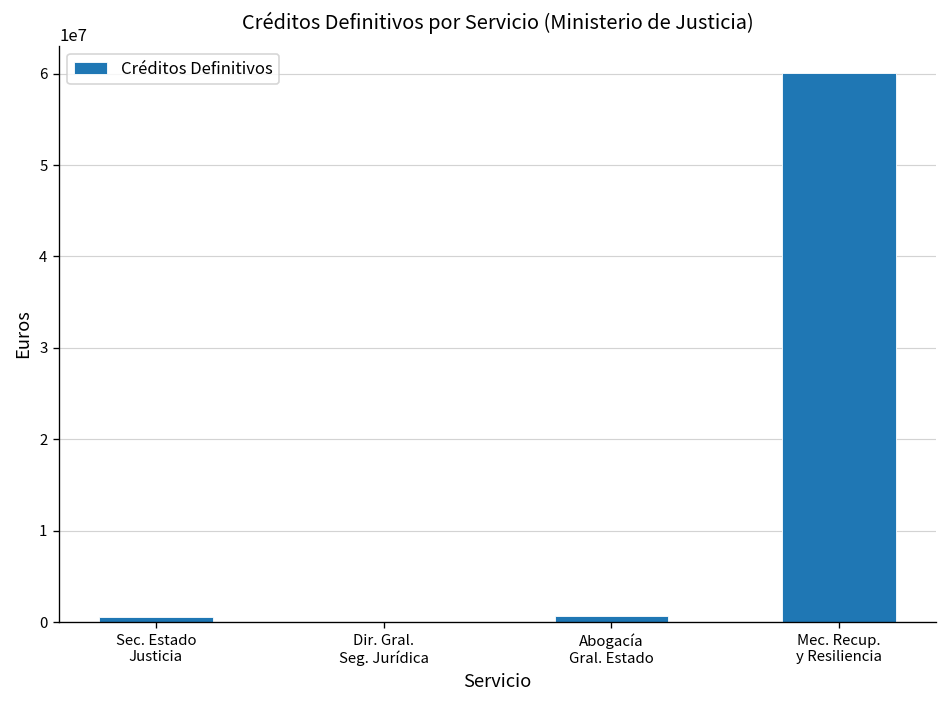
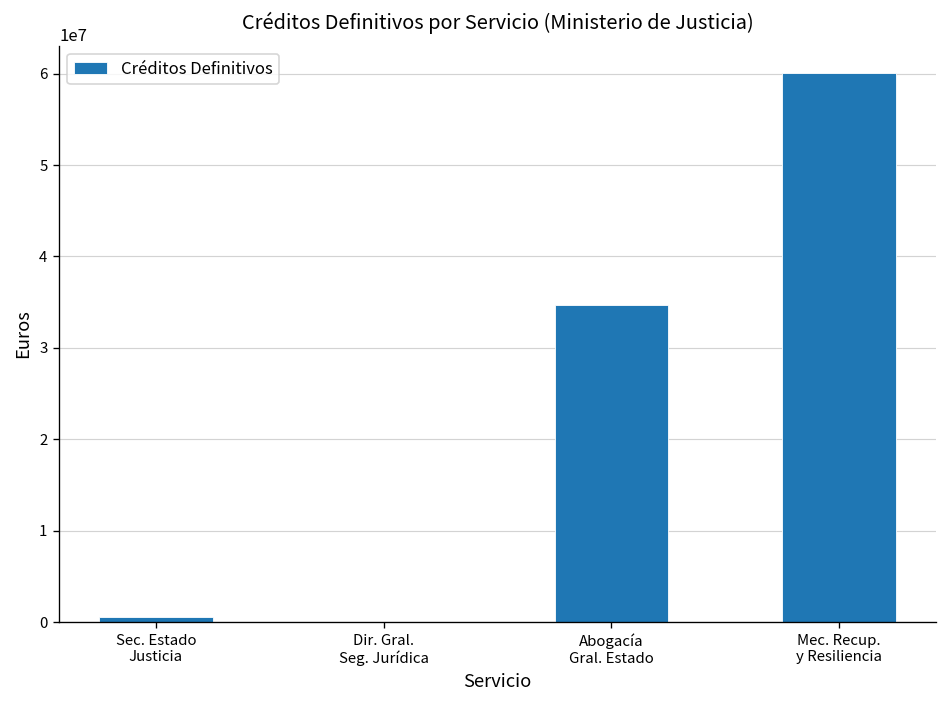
Abogacía Gral. Estado: 1000000 -> 35000000
